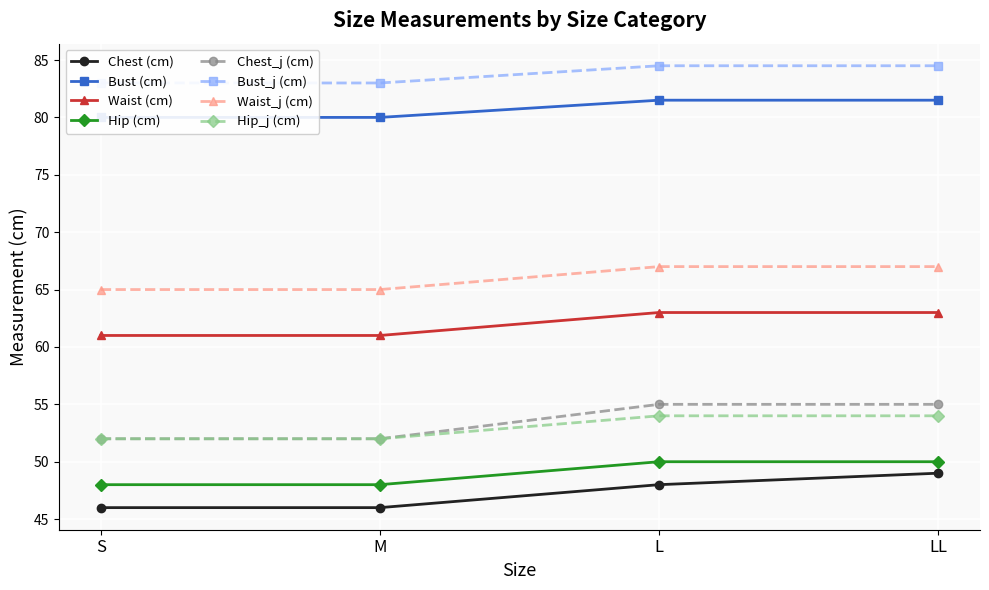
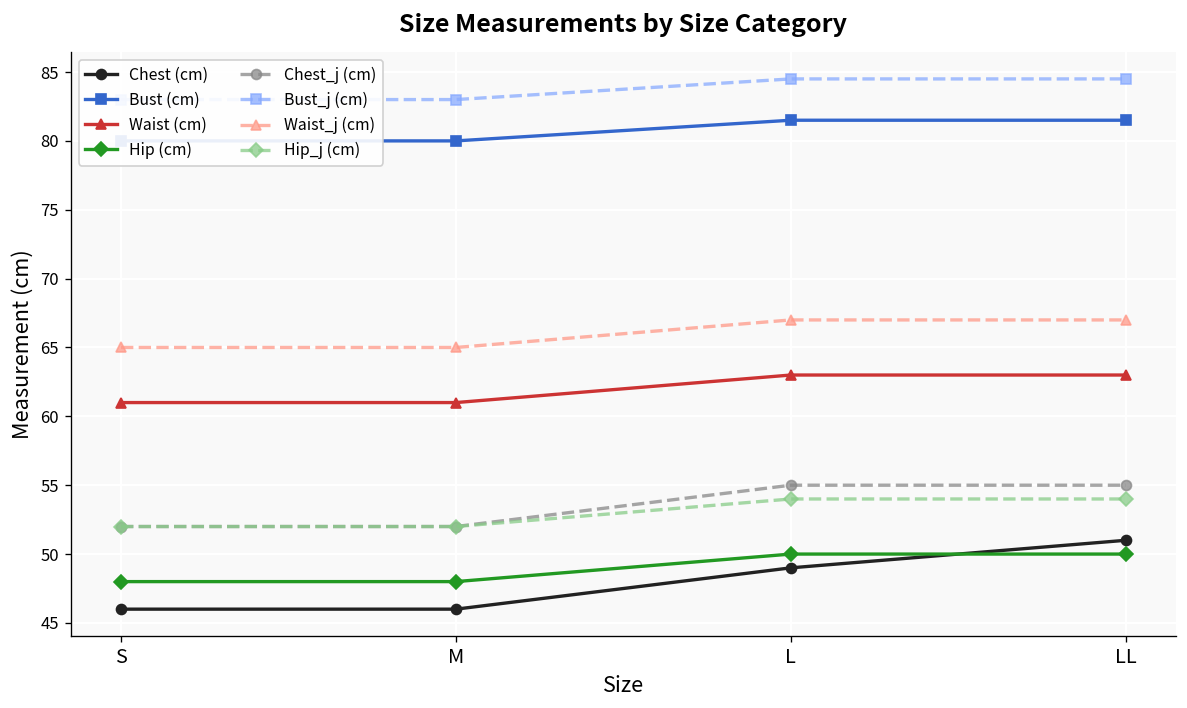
Chest (cm), L: 48 -> 49
Chest (cm), LL: 49 -> 51
